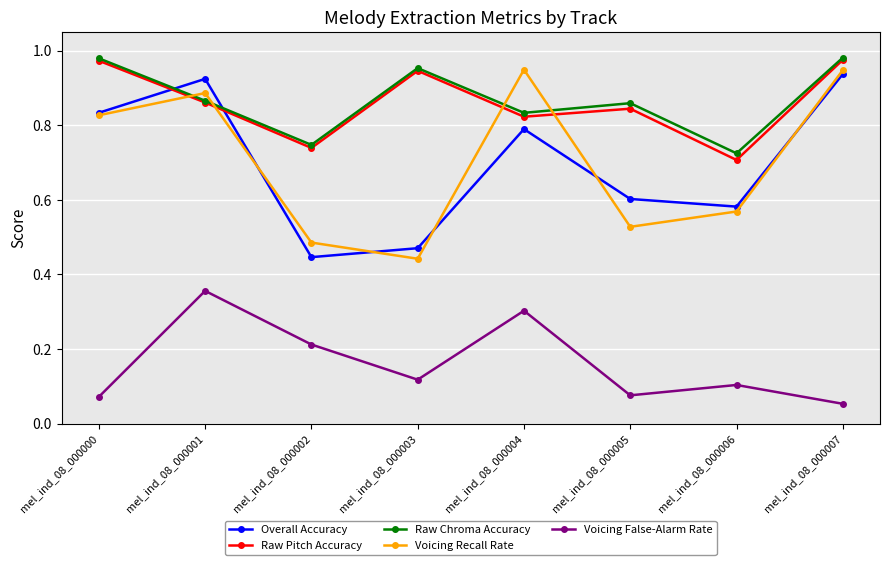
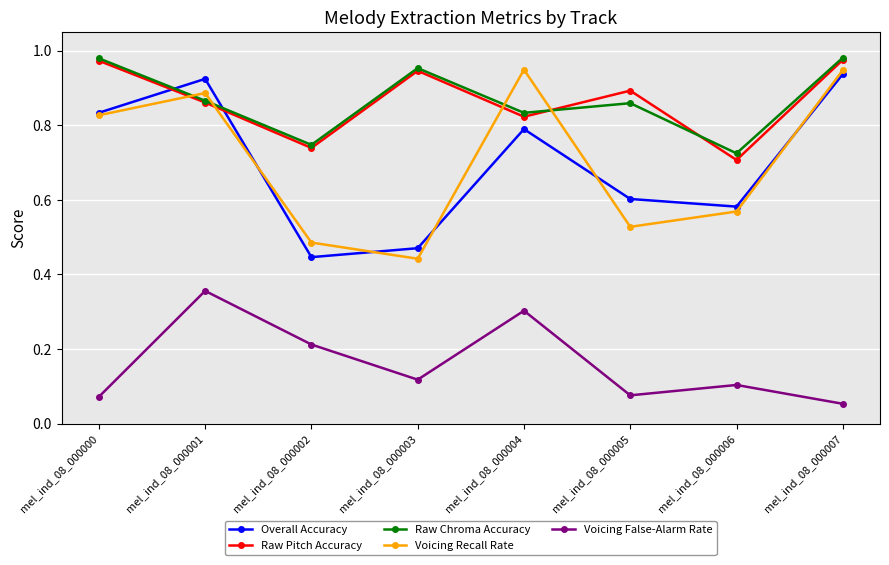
Raw Pitch Accuracy, mel_ind_08_000005: 0.84 -> 0.89
